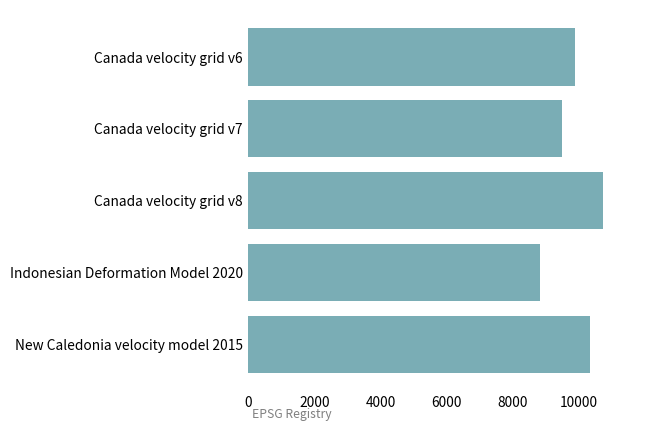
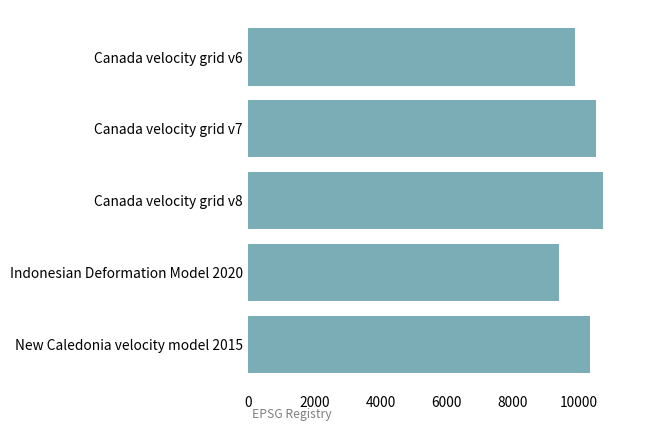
Canada velocity grid v7: 9500 -> 10500
Indonesian Deformation Model 2020: 8800 -> 9400
